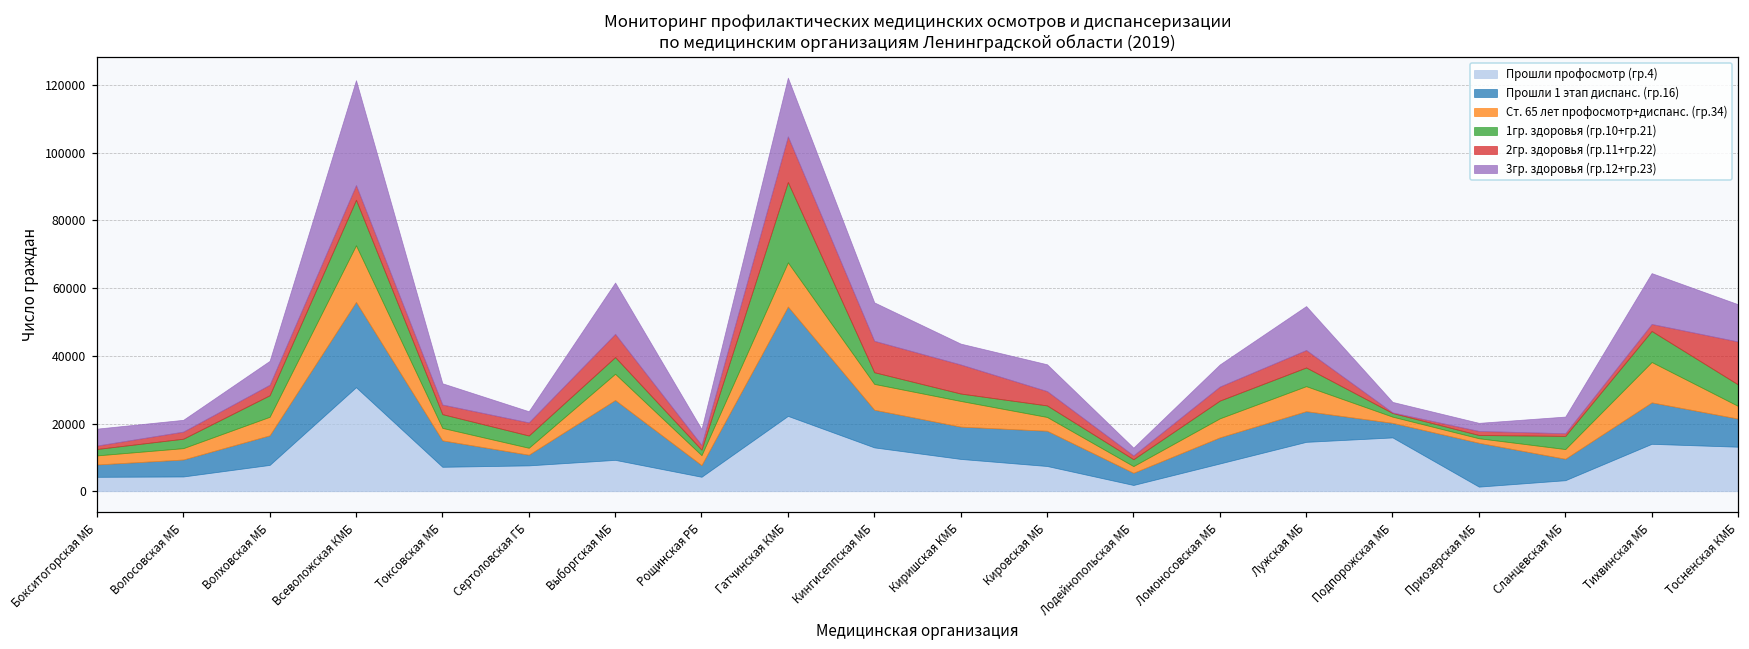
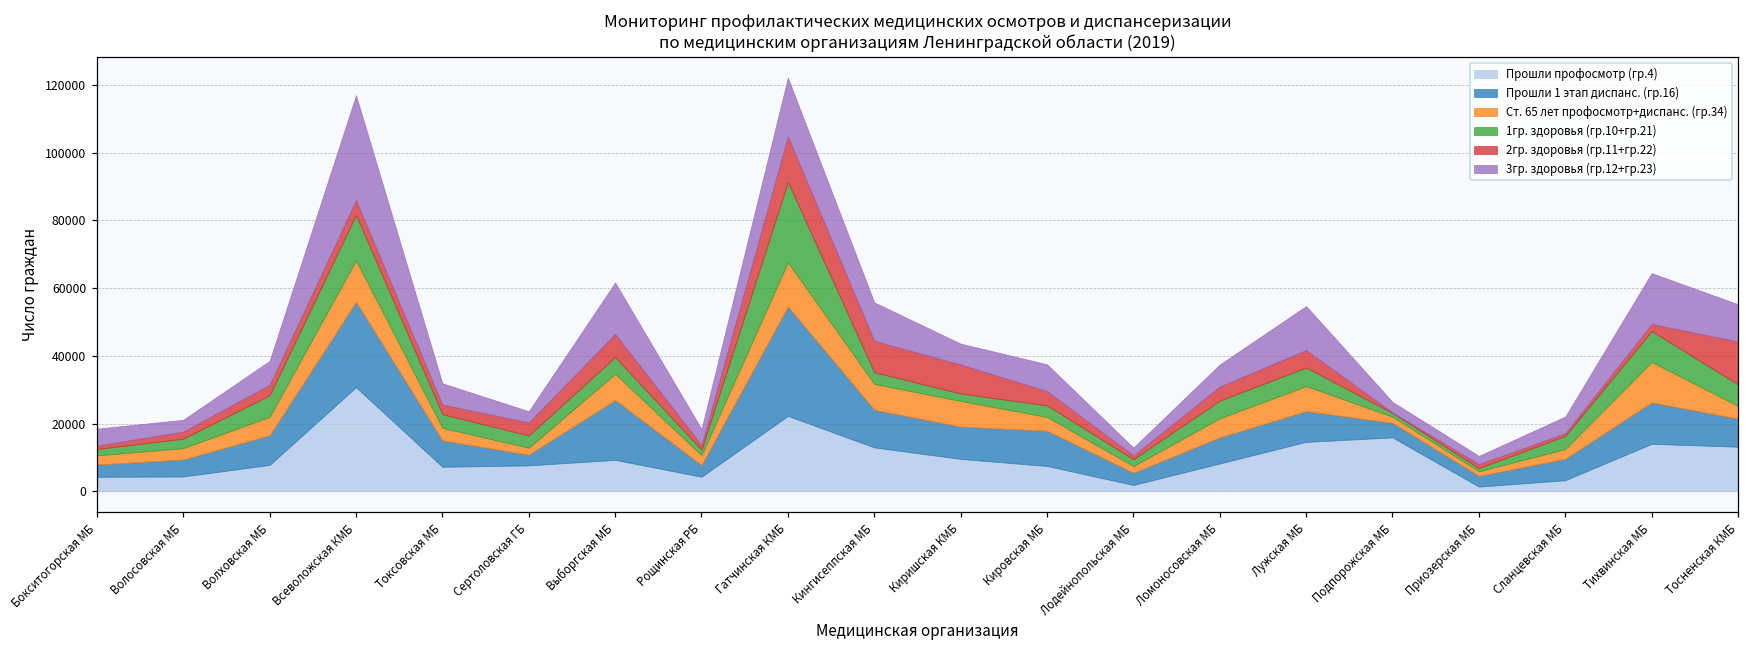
Ст. 65 лет профосмотр+диспанс. (гр.34), Всеволожская КМБ: 17000 -> 12000
Прошли 1 этап диспанс. (гр.16), Приозерская МБ: 13000 -> 3000
